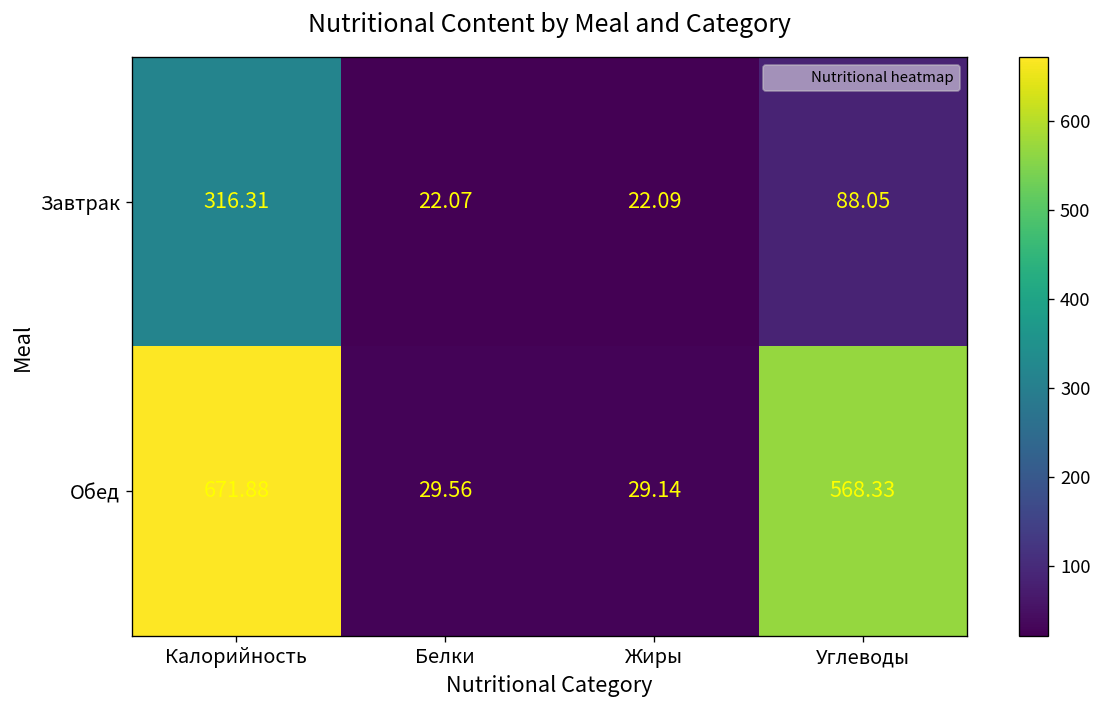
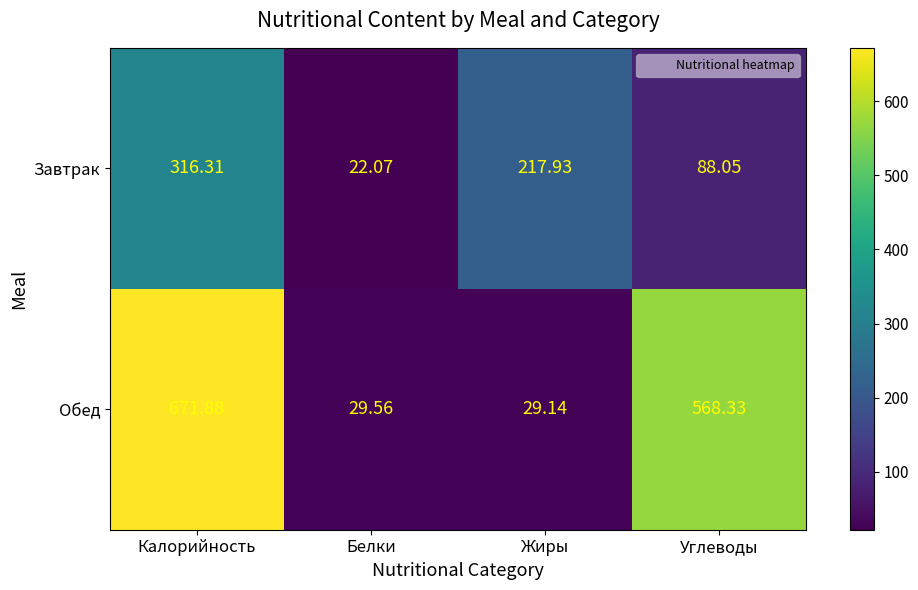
Завтрак, Жиры: 22.09 -> 217.93
